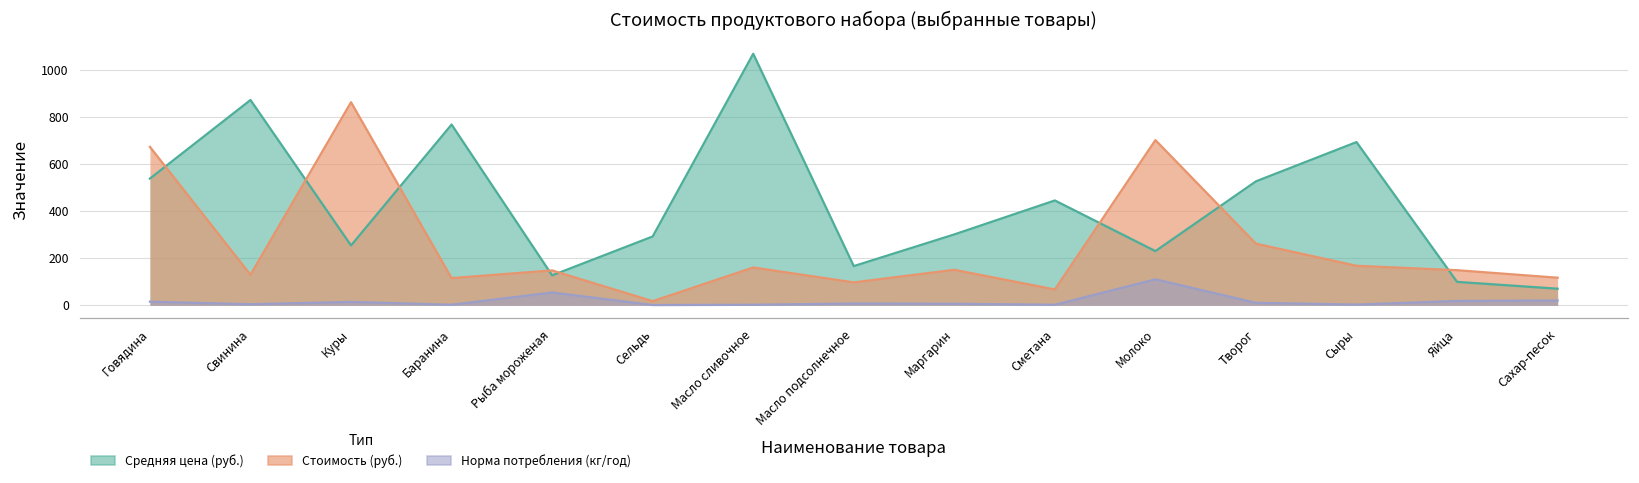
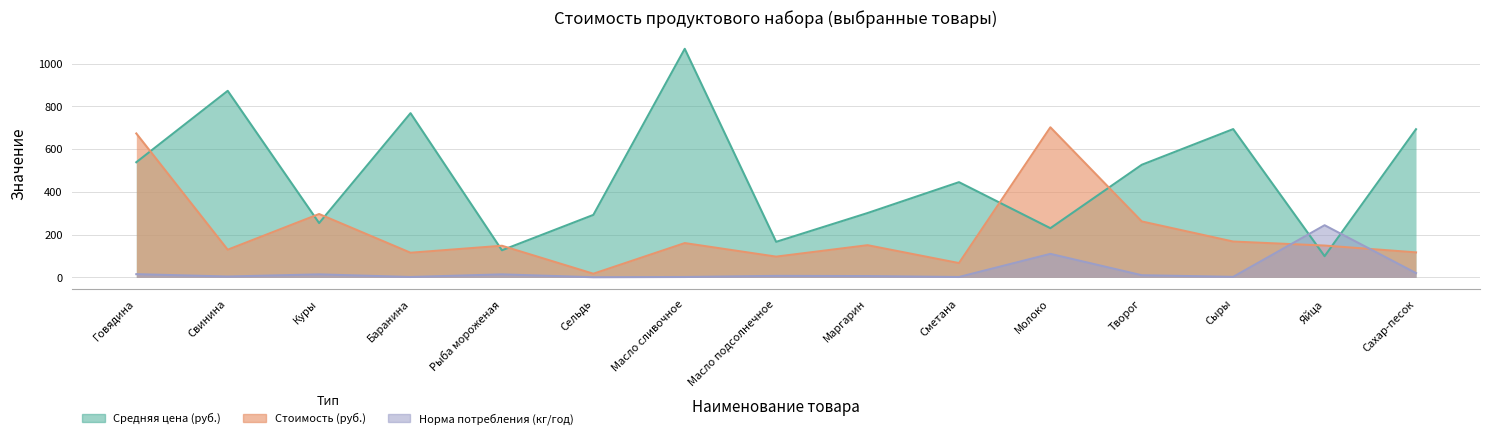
Стоимость (руб.), Куры: 860 -> 300
Норма потребления (кг/год), Рыба мороженая: 50 -> 10
Норма потребления (кг/год), Яйца: 20 -> 240
Средняя цена (руб.), Сахар-песок: 70 -> 690
